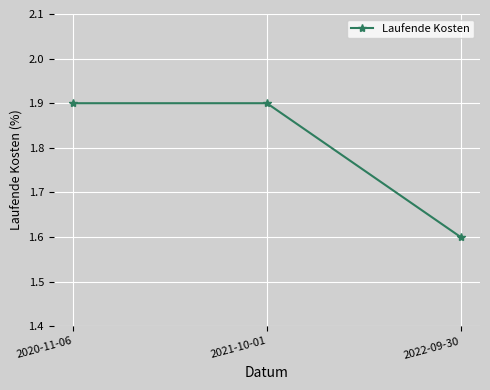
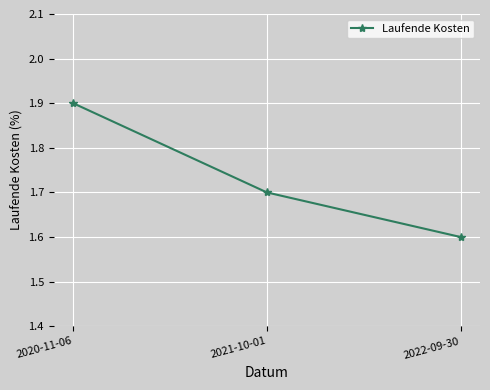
2021-10-01: 1.9 -> 1.7
